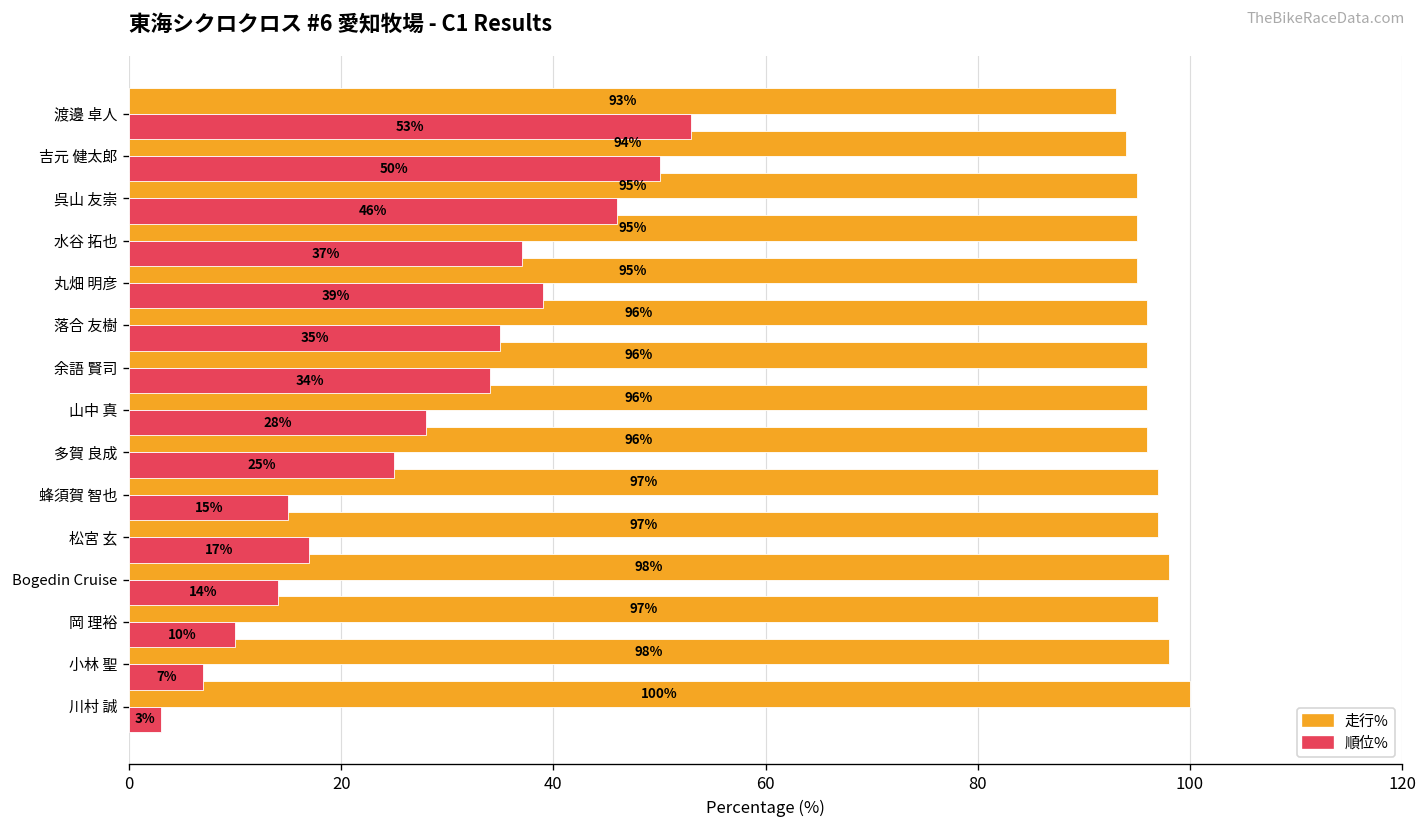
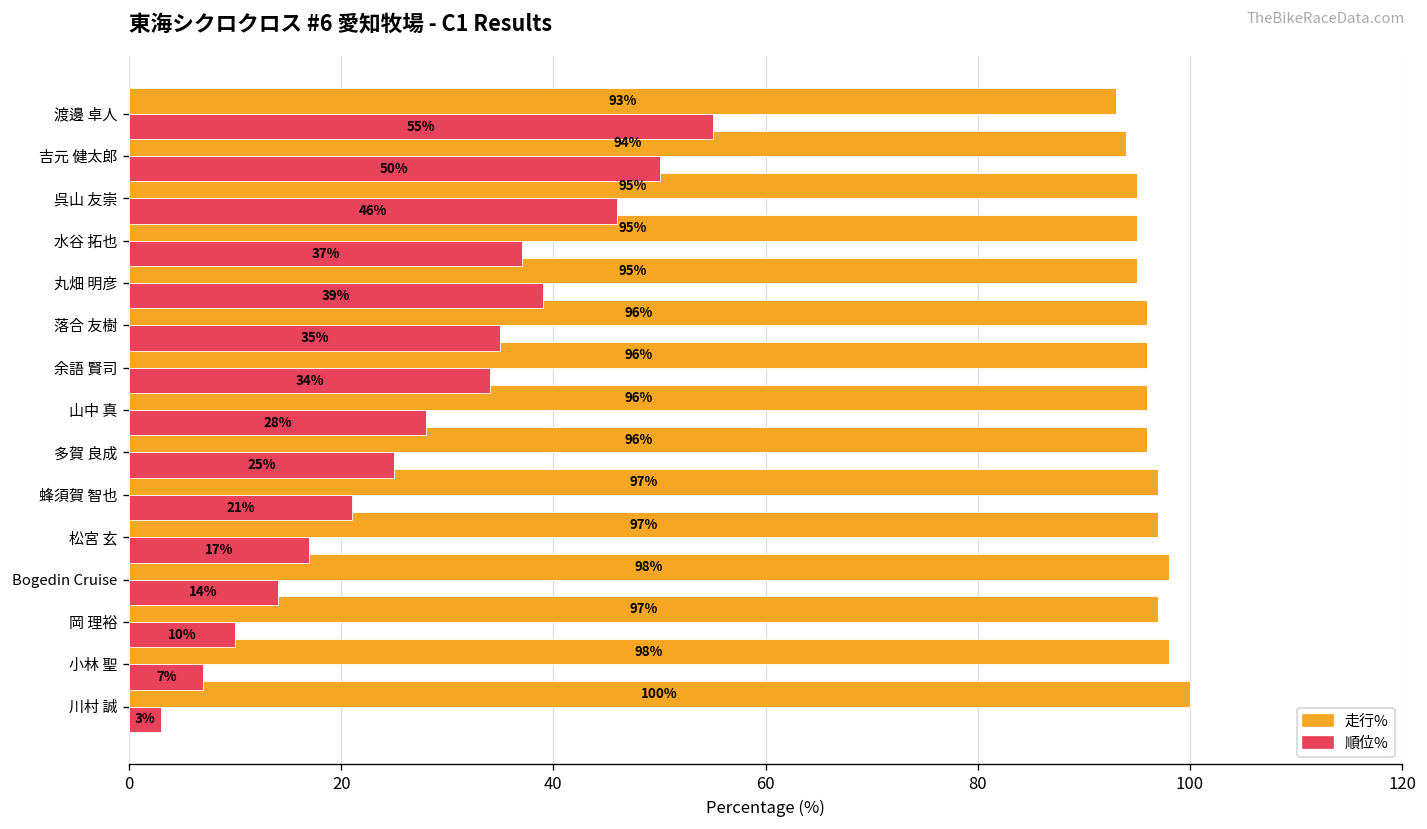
順位%, 渡邊 卓人: 53% -> 55%
順位%, 蜂須賀 智也: 15% -> 21%
